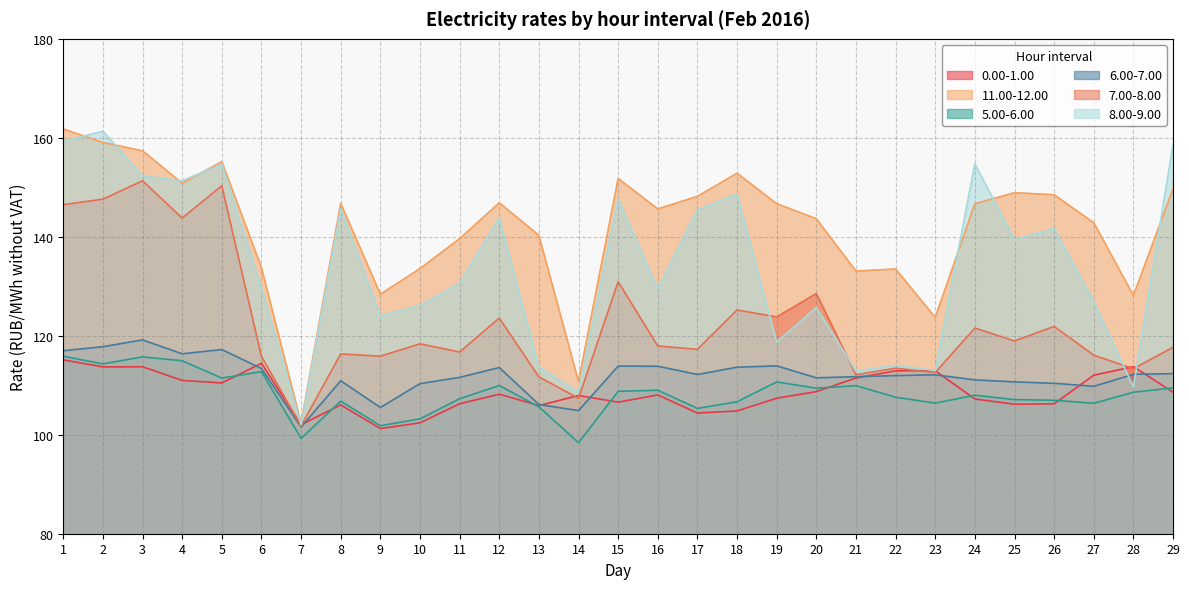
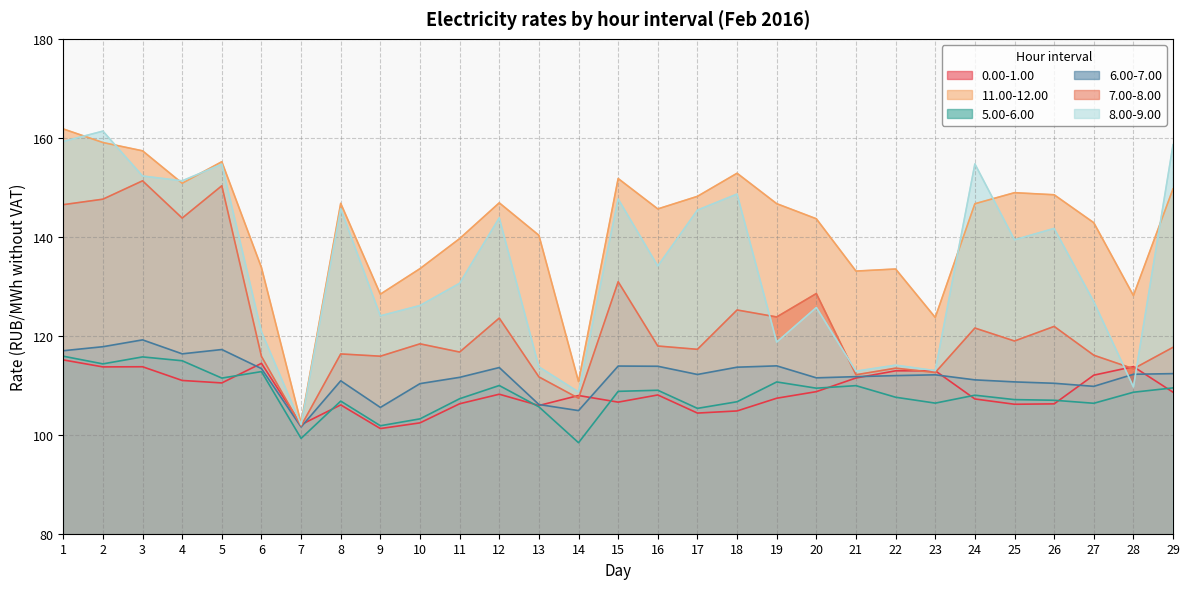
8.00-9.00, 6: 130 -> 121
8.00-9.00, 16: 129 -> 134
